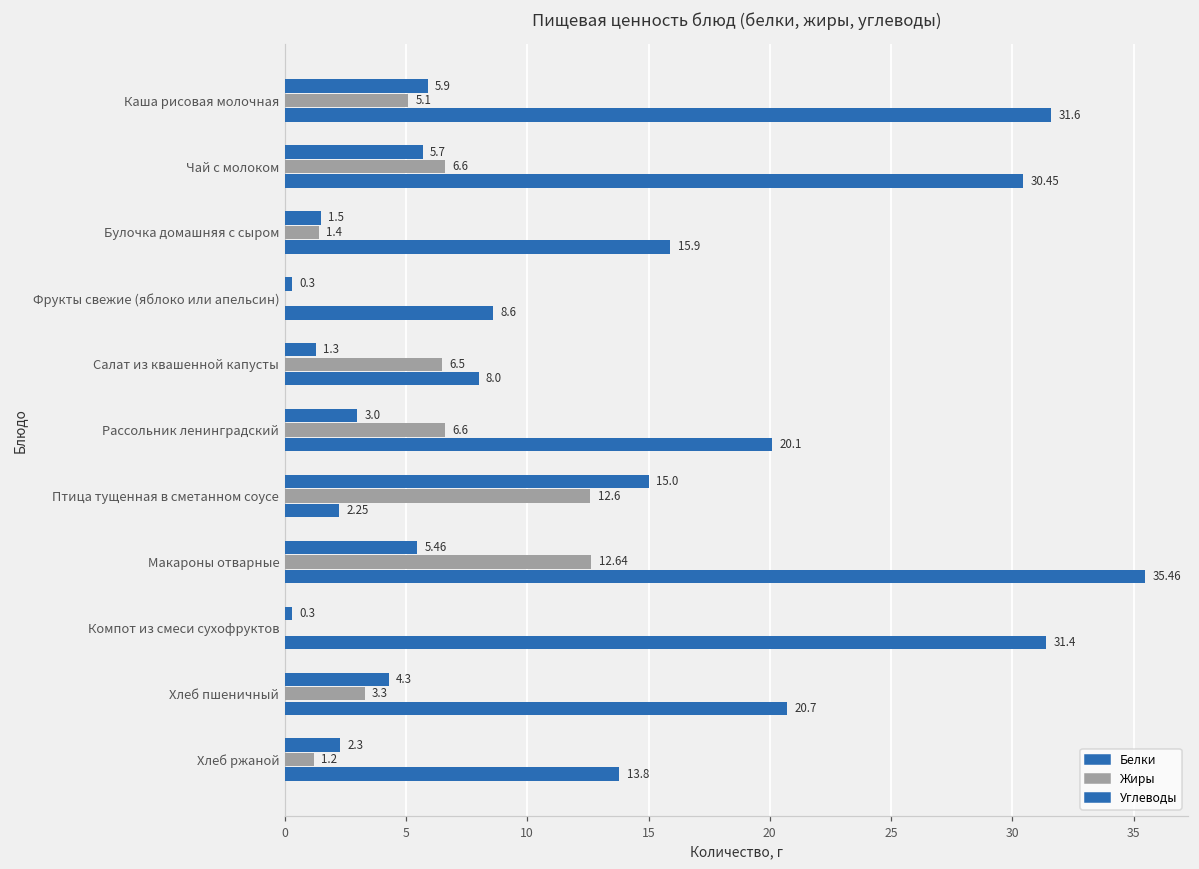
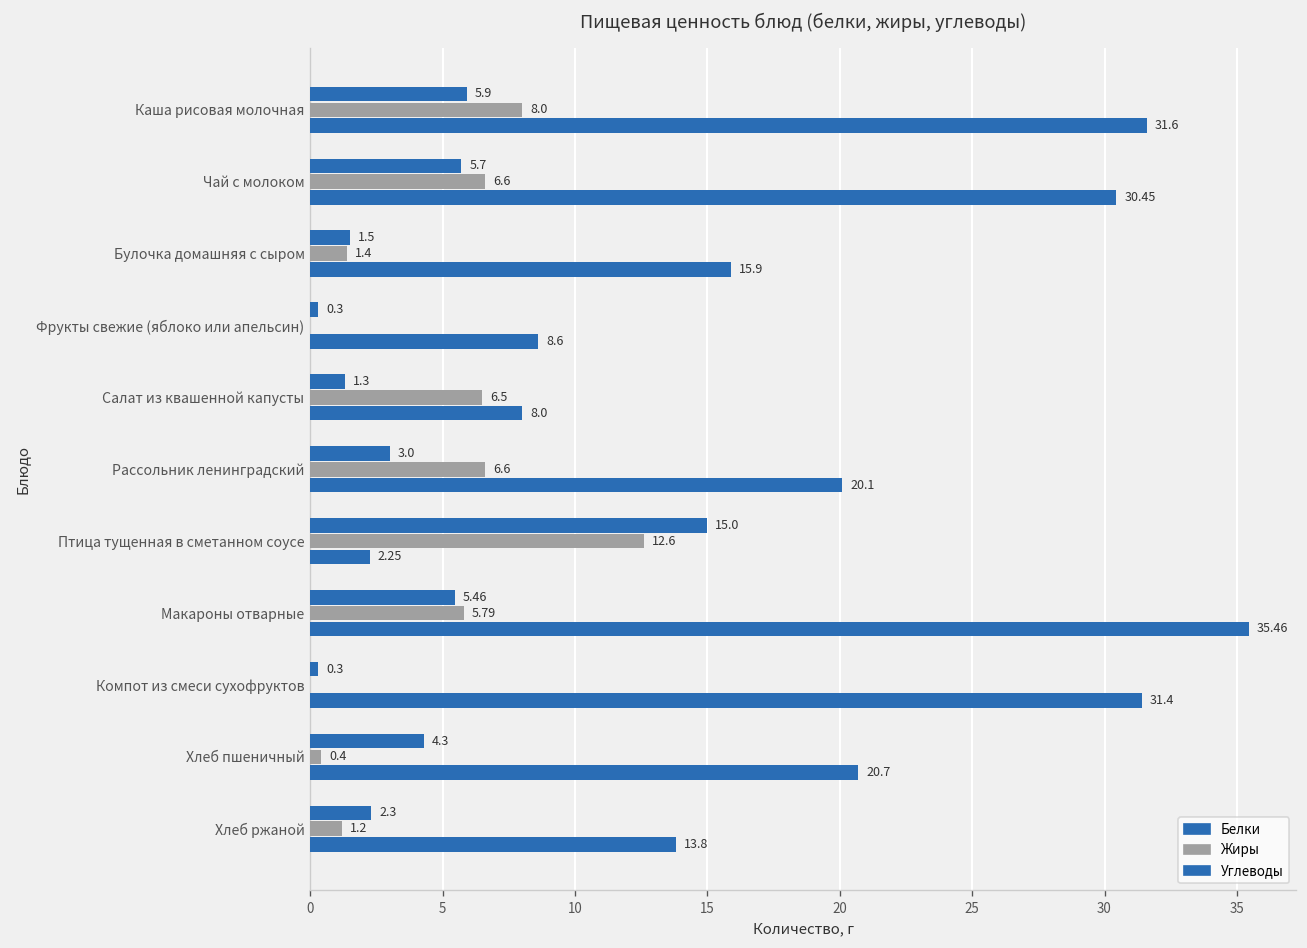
Жиры, Каша рисовая молочная: 5.1 -> 8.0
Жиры, Макароны отварные: 12.64 -> 5.79
Жиры, Хлеб пшеничный: 3.3 -> 0.4
